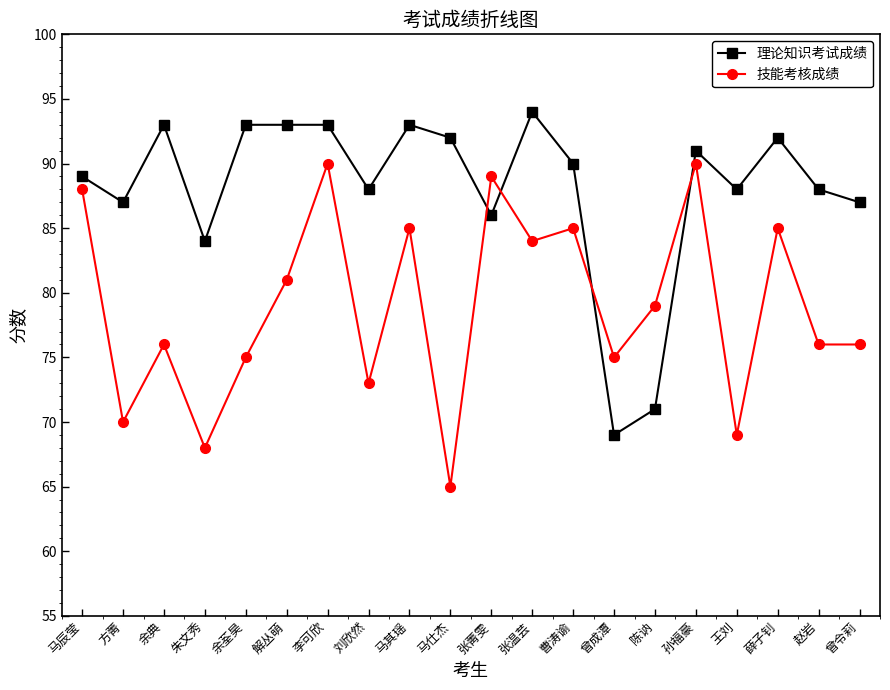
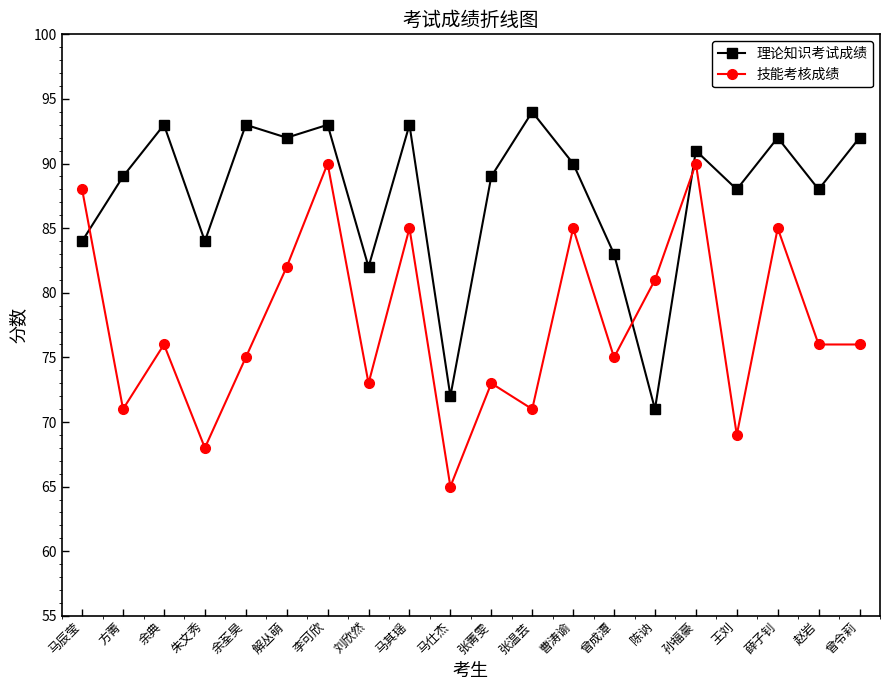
理论知识考试成绩, 马辰莹: 89 -> 84
理论知识考试成绩, 方菁: 87 -> 89
技能考核成绩, 方菁: 70 -> 71
理论知识考试成绩, 解丛萌: 93 -> 92
技能考核成绩, 解丛萌: 81 -> 82
理论知识考试成绩, 刘欣然: 88 -> 82
理论知识考试成绩, 马仕杰: 92 -> 72
理论知识考试成绩, 张菁雯: 86 -> 89
技能考核成绩, 张菁雯: 89 -> 73
技能考核成绩, 张温芸: 84 -> 71
理论知识考试成绩, 曾成潭: 69 -> 83
技能考核成绩, 陈讷: 79 -> 81
理论知识考试成绩, 曾令莉: 87 -> 92
